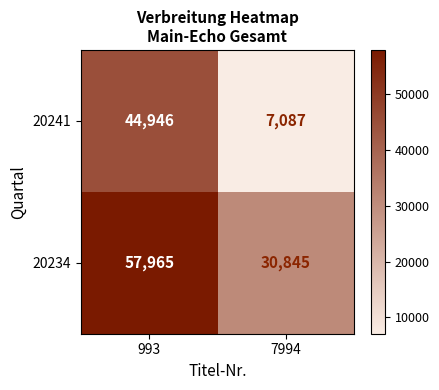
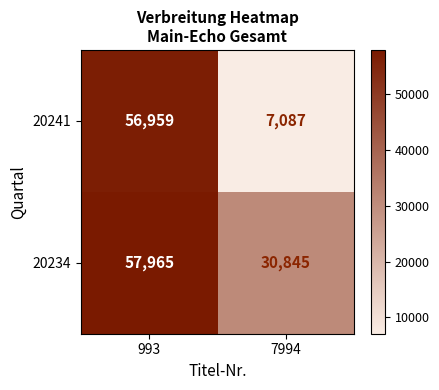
20241, 993: 44,946 -> 56,959
